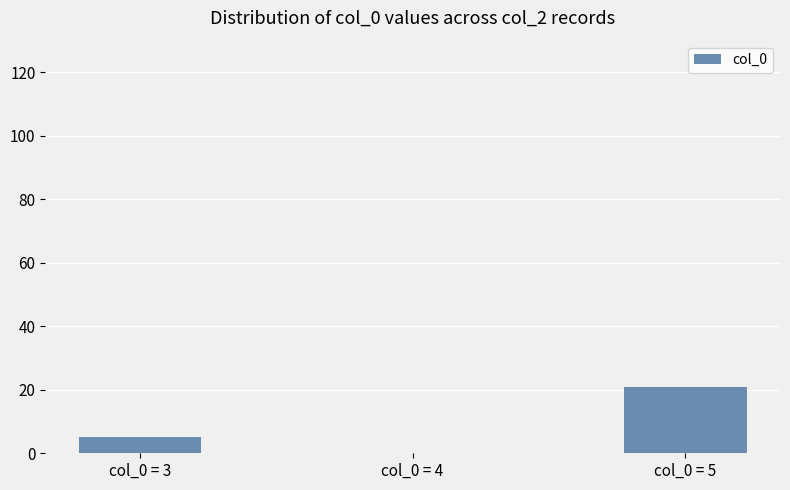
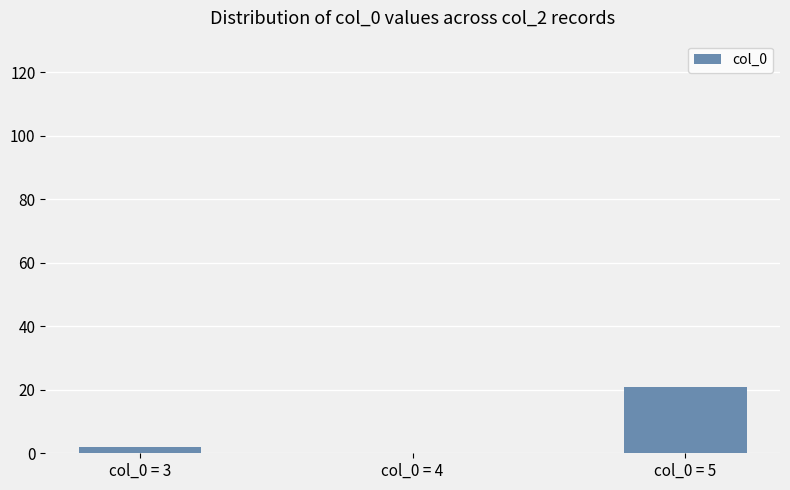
col_0 = 3: 5 -> 2
